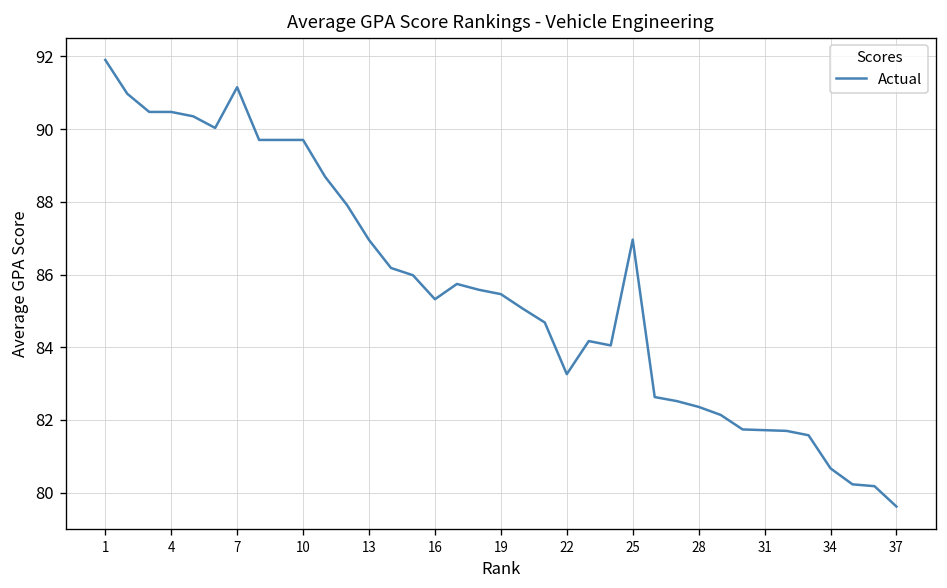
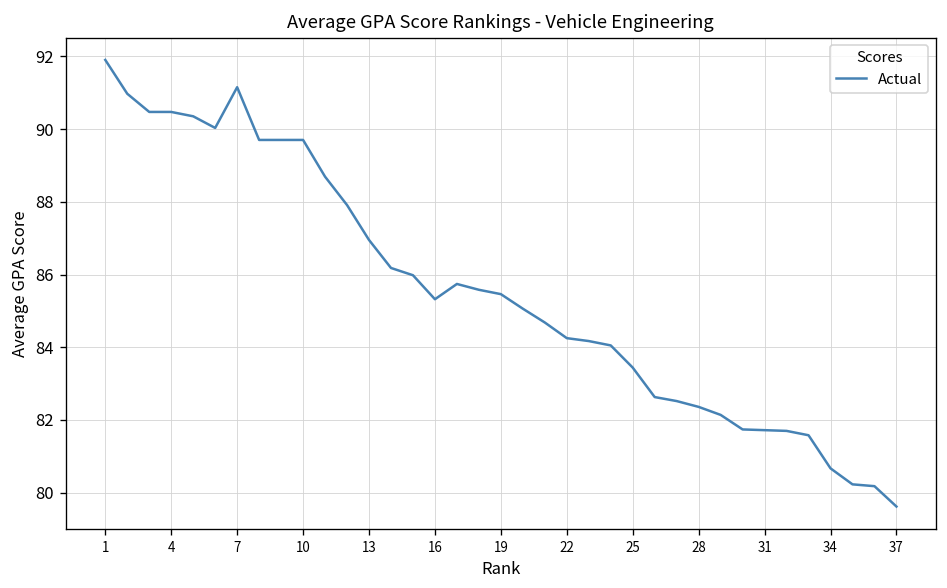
22: 83.3 -> 84.3
25: 87.0 -> 83.4
